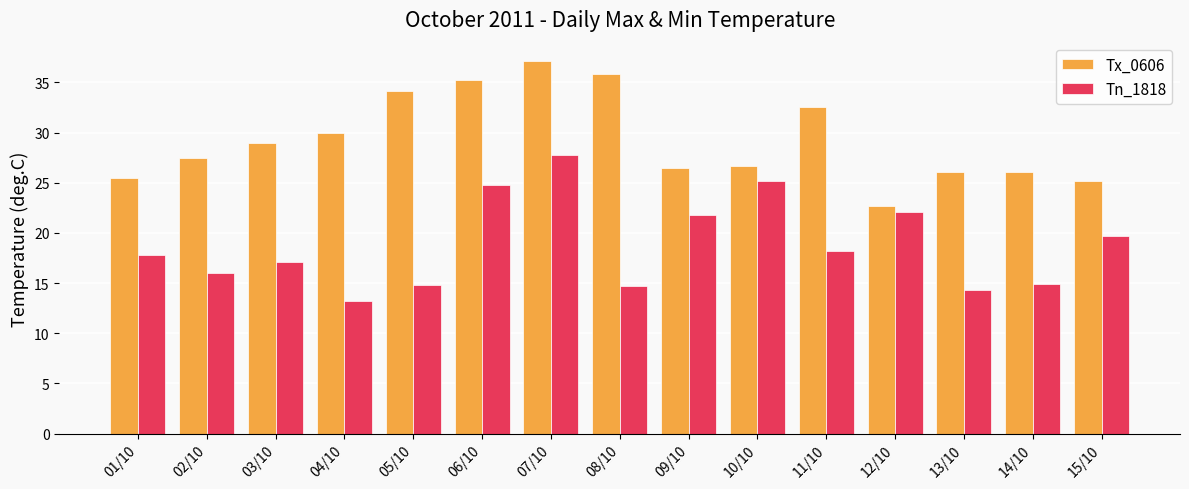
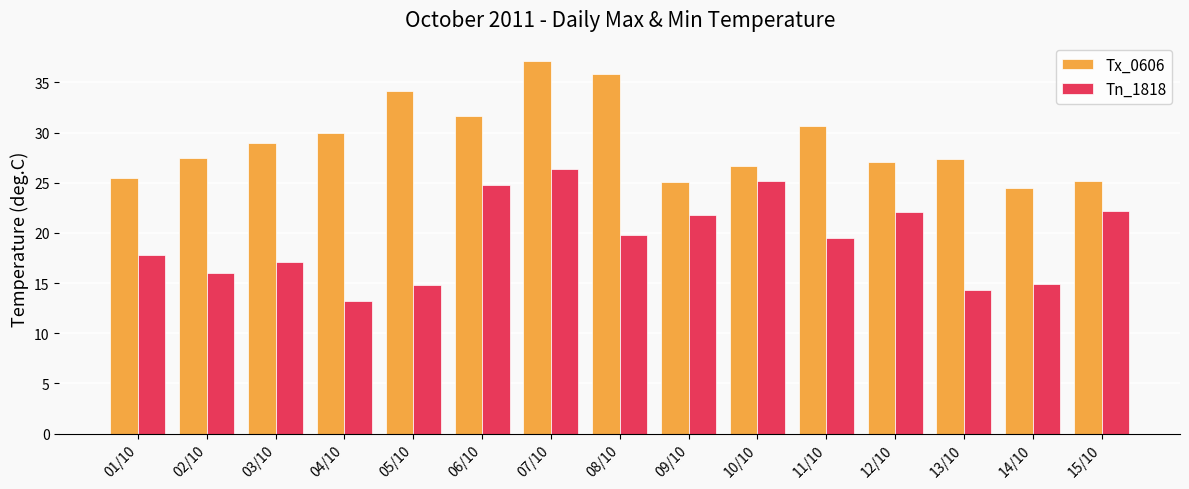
Tx_0606, 06/10: 35.2 -> 31.6
Tn_1818, 07/10: 27.8 -> 26.4
Tn_1818, 08/10: 14.7 -> 19.8
Tx_0606, 09/10: 26.5 -> 25.1
Tx_0606, 11/10: 32.5 -> 30.7
Tn_1818, 11/10: 18.2 -> 19.5
Tx_0606, 12/10: 22.7 -> 27.1
Tx_0606, 13/10: 26.1 -> 27.4
Tx_0606, 14/10: 26.1 -> 24.5
Tn_1818, 15/10: 19.7 -> 22.2
